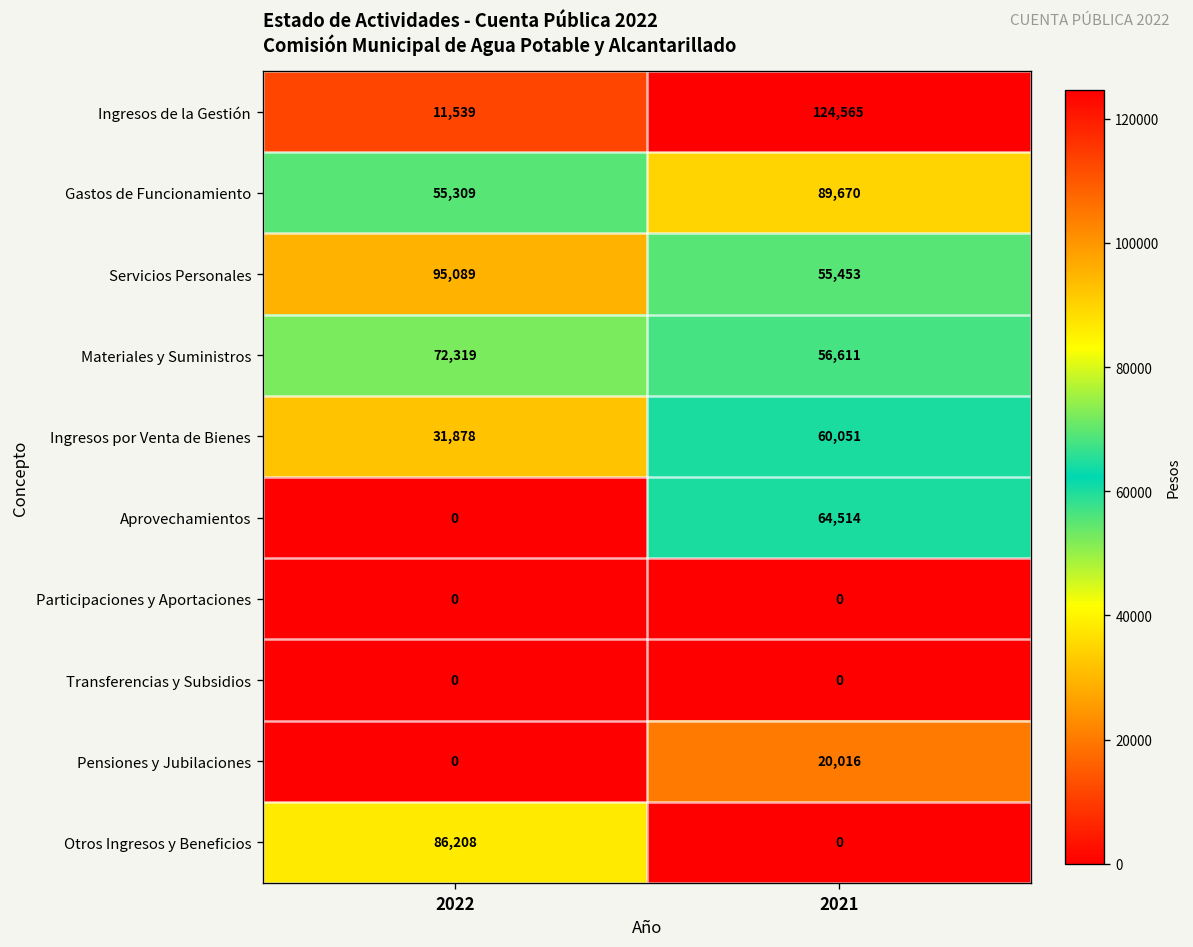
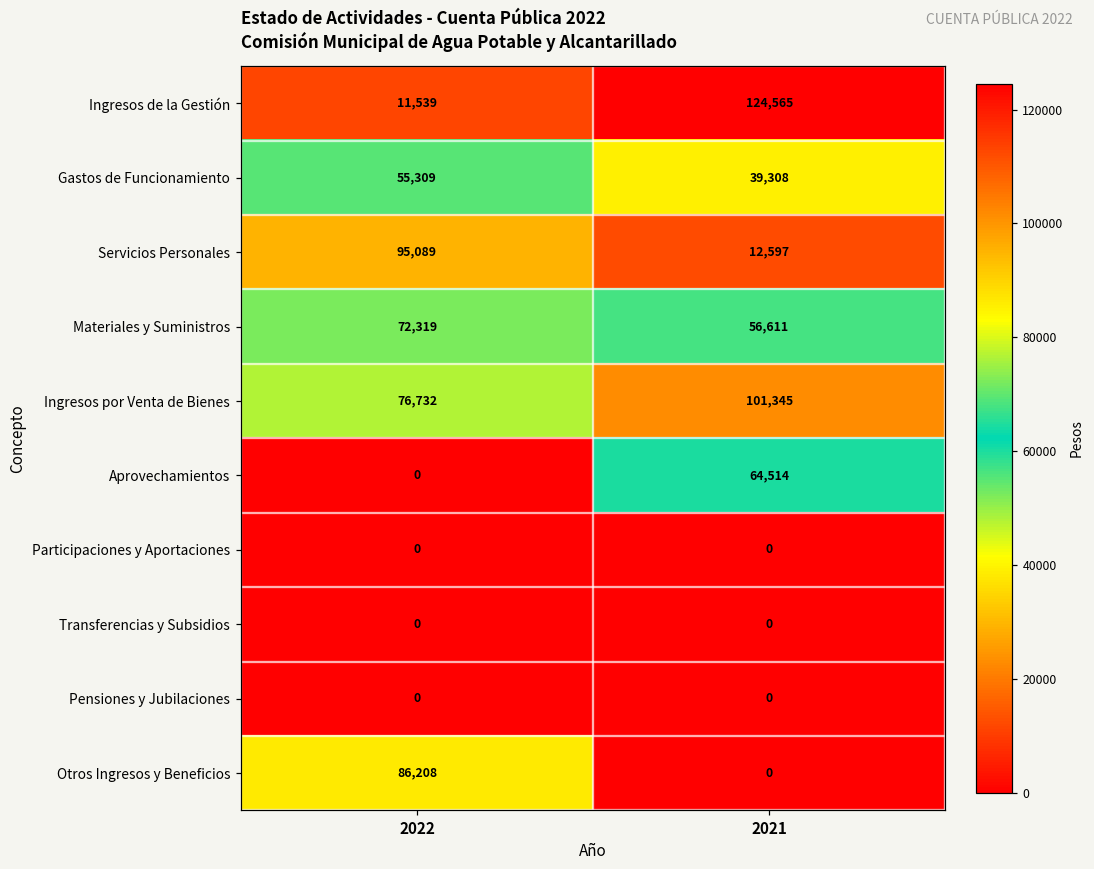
Gastos de Funcionamiento, 2021: 89,670 -> 39,308
Servicios Personales, 2021: 55,453 -> 12,597
Ingresos por Venta de Bienes, 2022: 31,878 -> 76,732
Ingresos por Venta de Bienes, 2021: 60,051 -> 101,345
Pensiones y Jubilaciones, 2021: 20,016 -> 0
